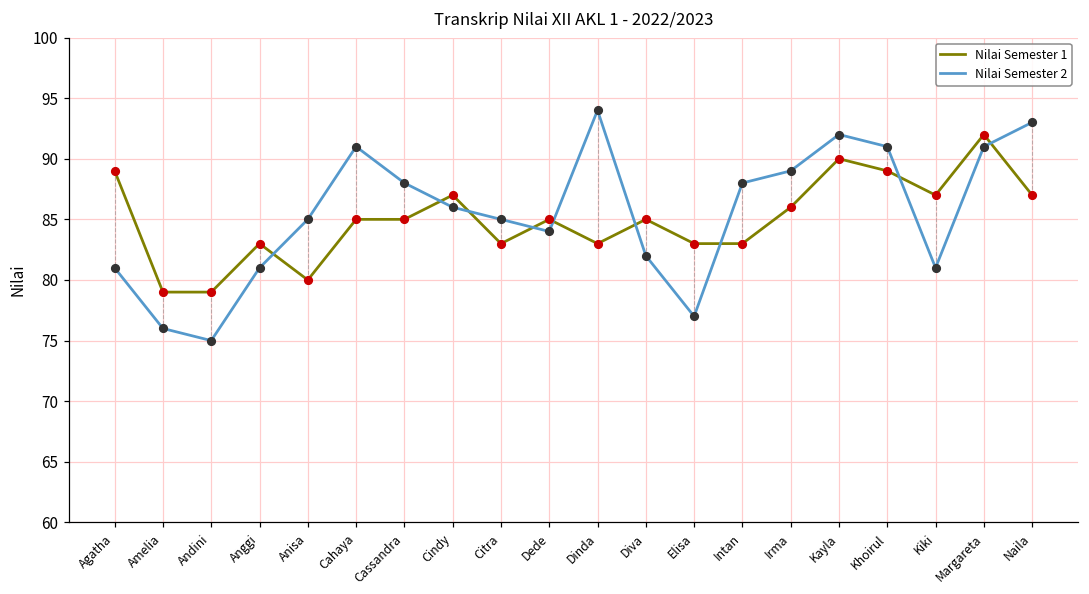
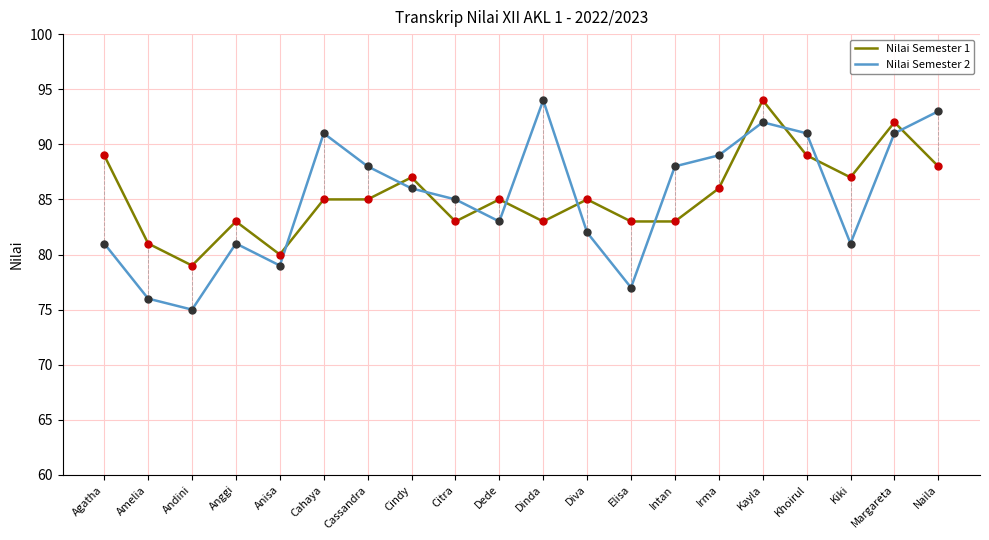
Nilai Semester 1, Amelia: 79 -> 81
Nilai Semester 2, Anisa: 85 -> 79
Nilai Semester 2, Dede: 84 -> 83
Nilai Semester 1, Kayla: 90 -> 94
Nilai Semester 1, Naila: 87 -> 88
